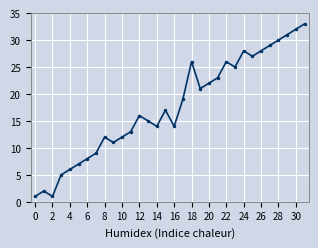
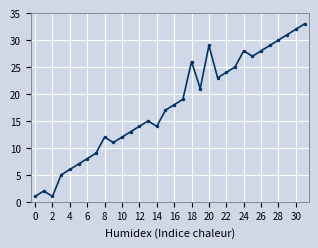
12: 16 -> 14
16: 14 -> 18
20: 22 -> 29
22: 26 -> 24
